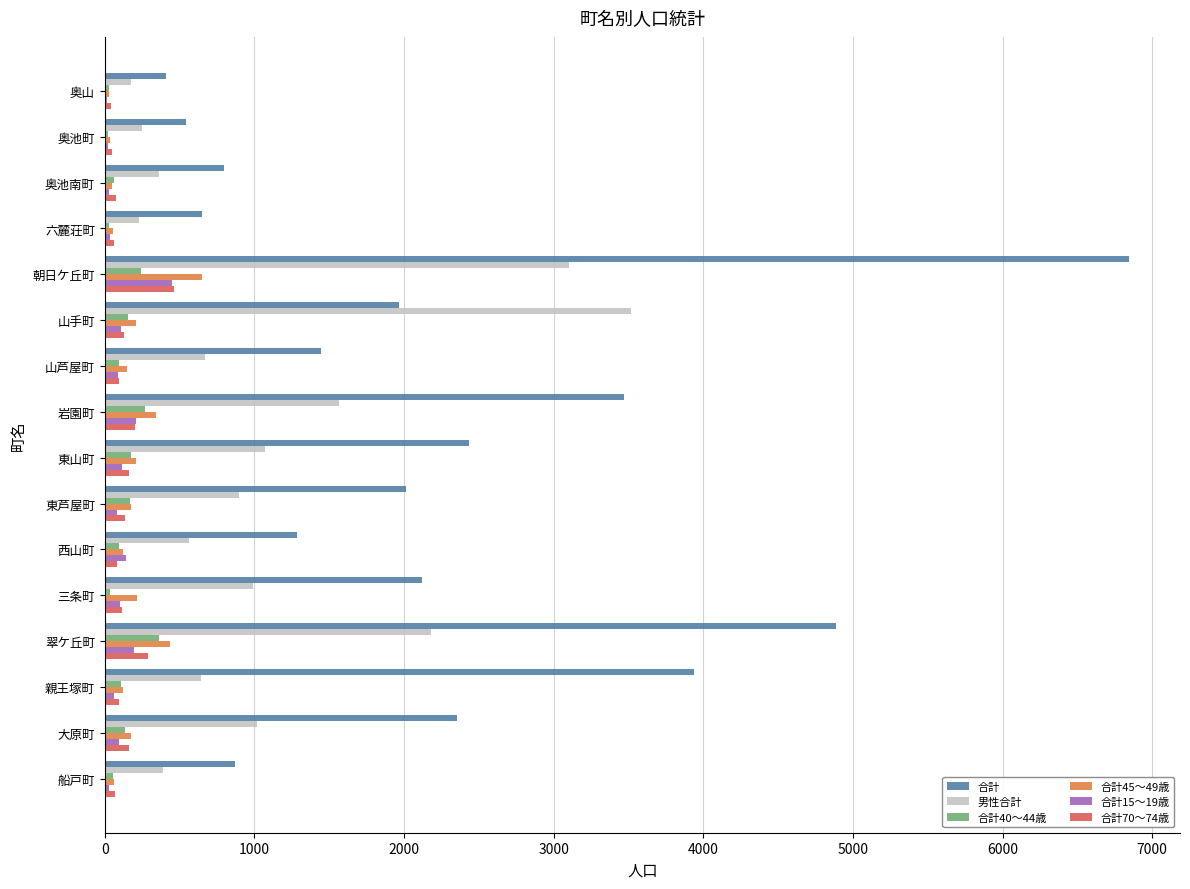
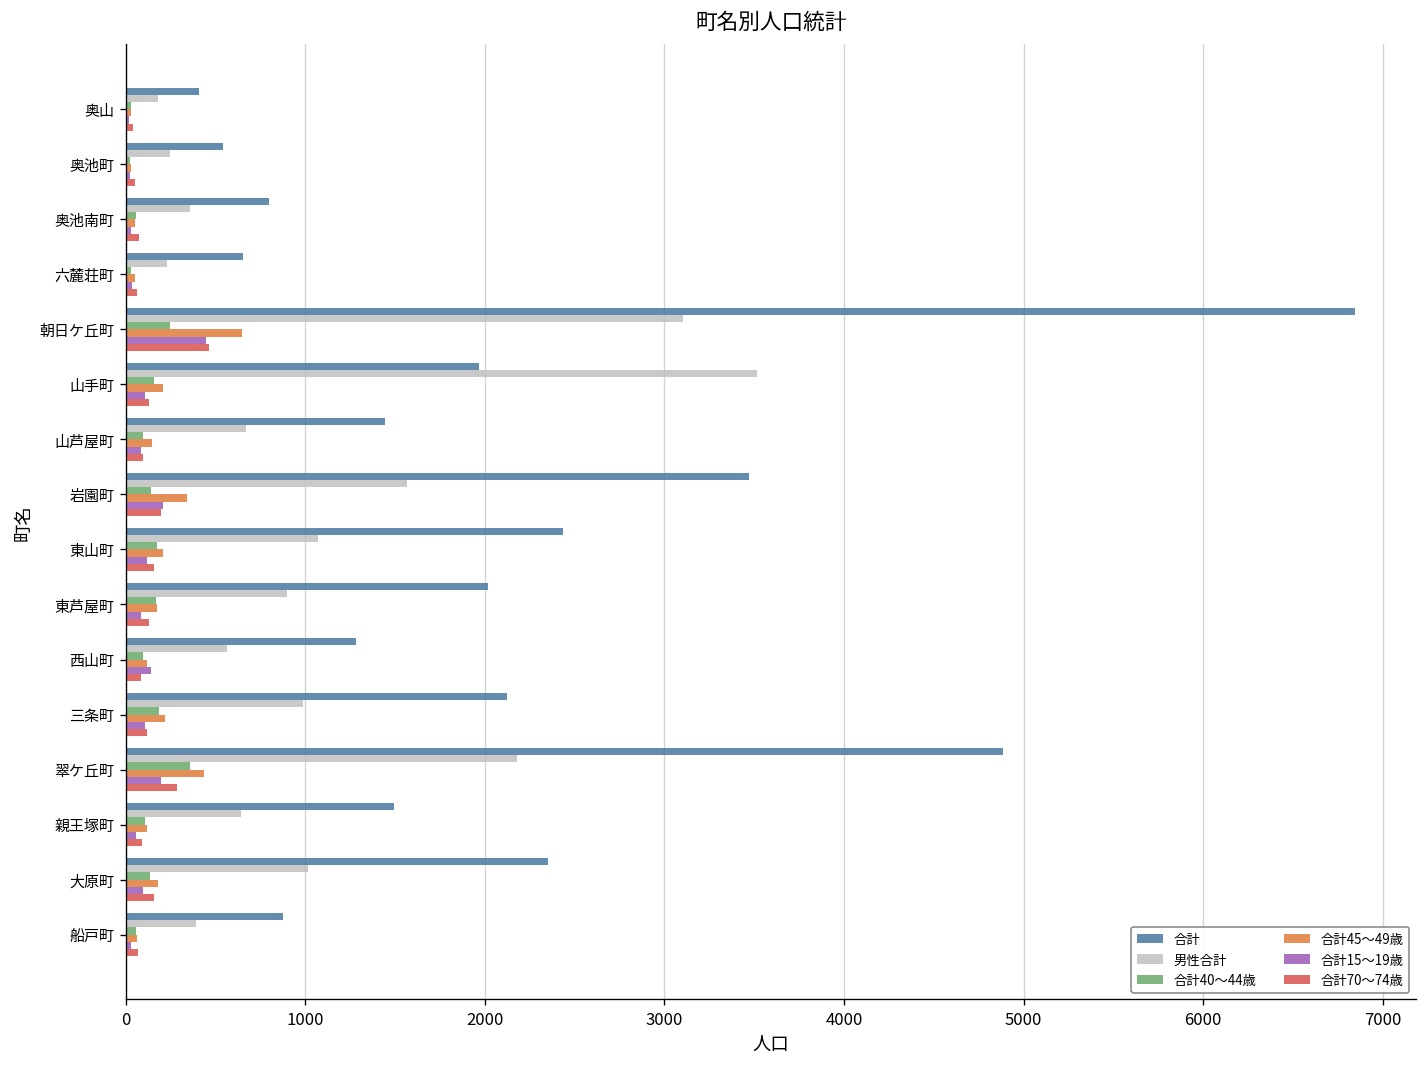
合計40～44歳, 岩園町: 270 -> 140
合計40～44歳, 三条町: 40 -> 190
合計, 親王塚町: 3940 -> 1500
